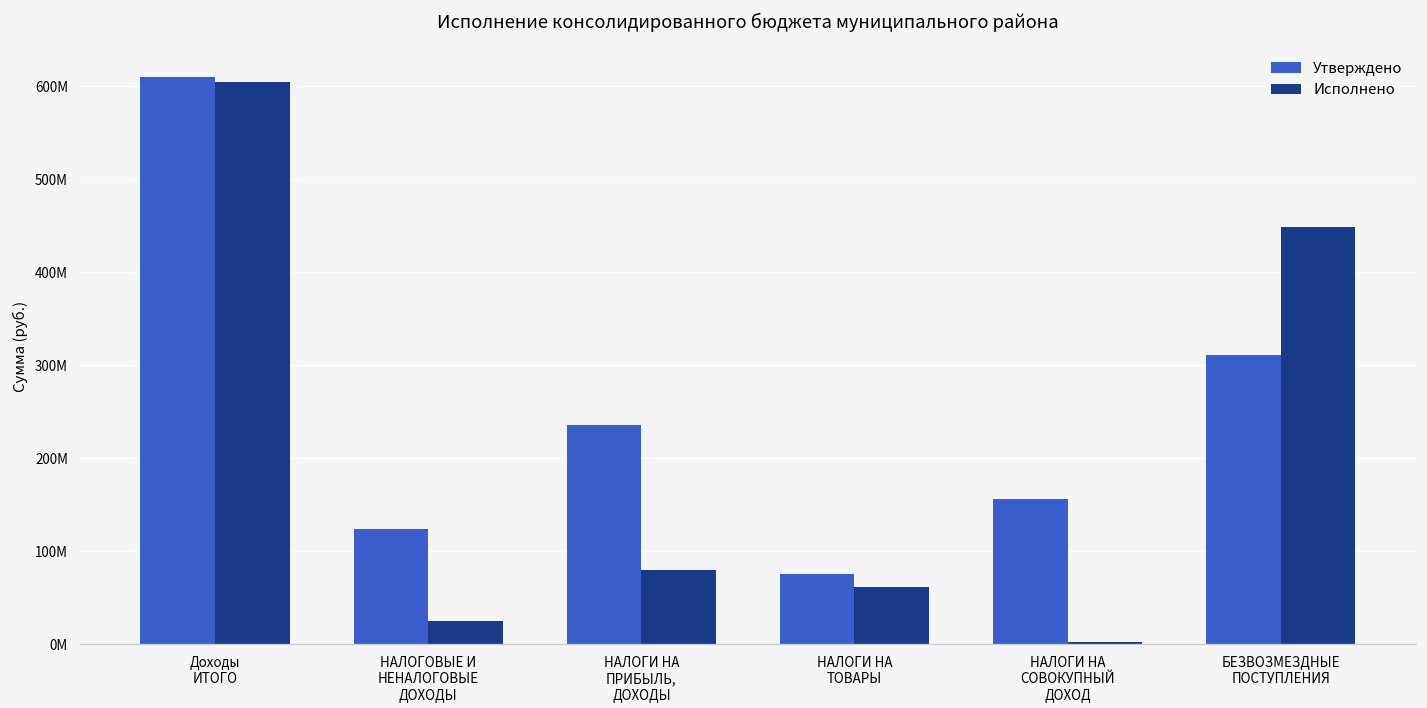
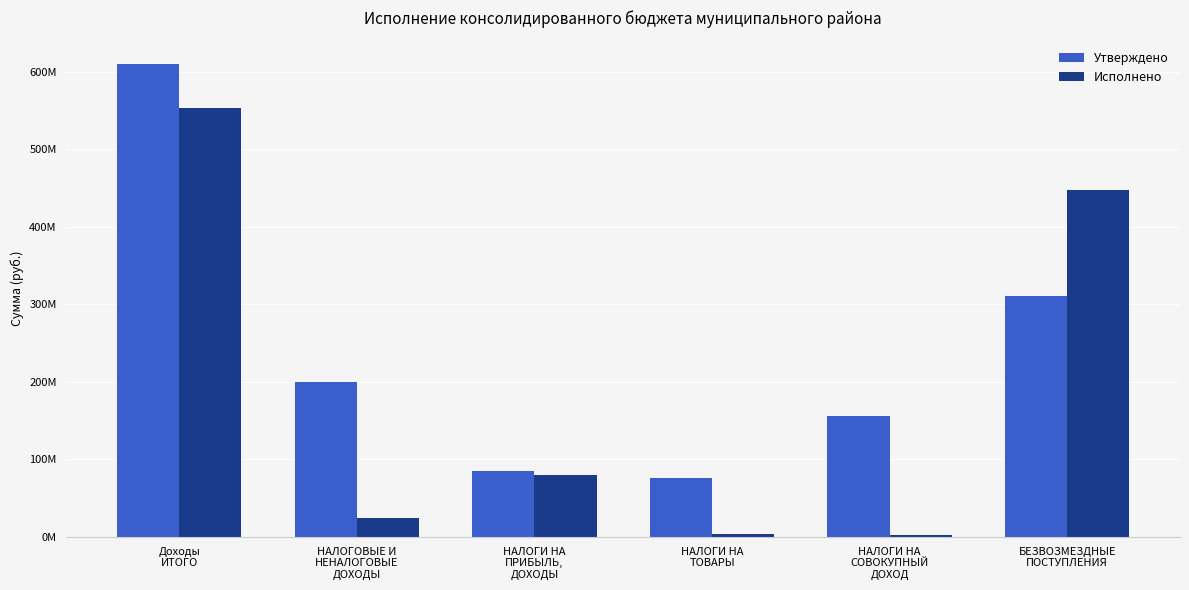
Исполнено, Доходы ИТОГО: 600000000 -> 550000000
Утверждено, НАЛОГОВЫЕ И НЕНАЛОГОВЫЕ ДОХОДЫ: 120000000 -> 200000000
Утверждено, НАЛОГИ НА ПРИБЫЛЬ, ДОХОДЫ: 240000000 -> 90000000
Исполнено, НАЛОГИ НА ТОВАРЫ: 60000000 -> 0
